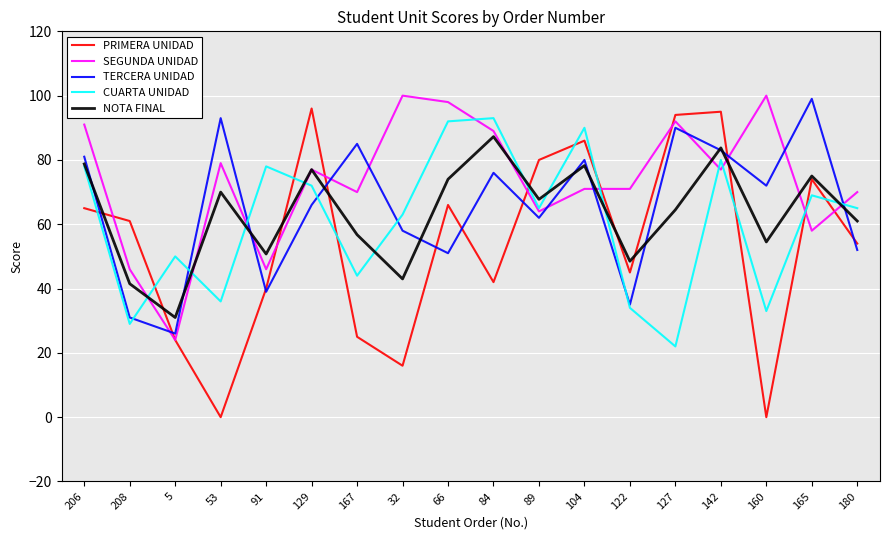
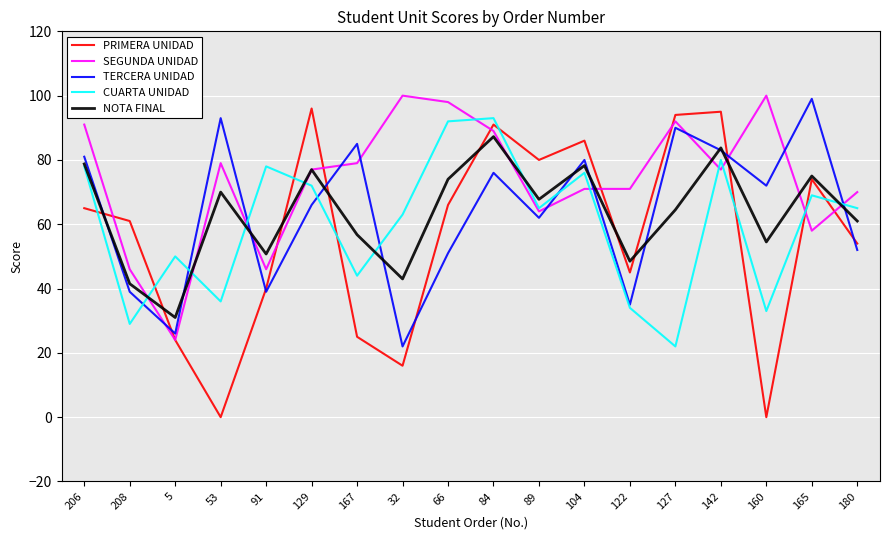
TERCERA UNIDAD, 208: 31 -> 39
SEGUNDA UNIDAD, 167: 70 -> 79
TERCERA UNIDAD, 32: 58 -> 22
PRIMERA UNIDAD, 84: 42 -> 91
CUARTA UNIDAD, 104: 90 -> 76
